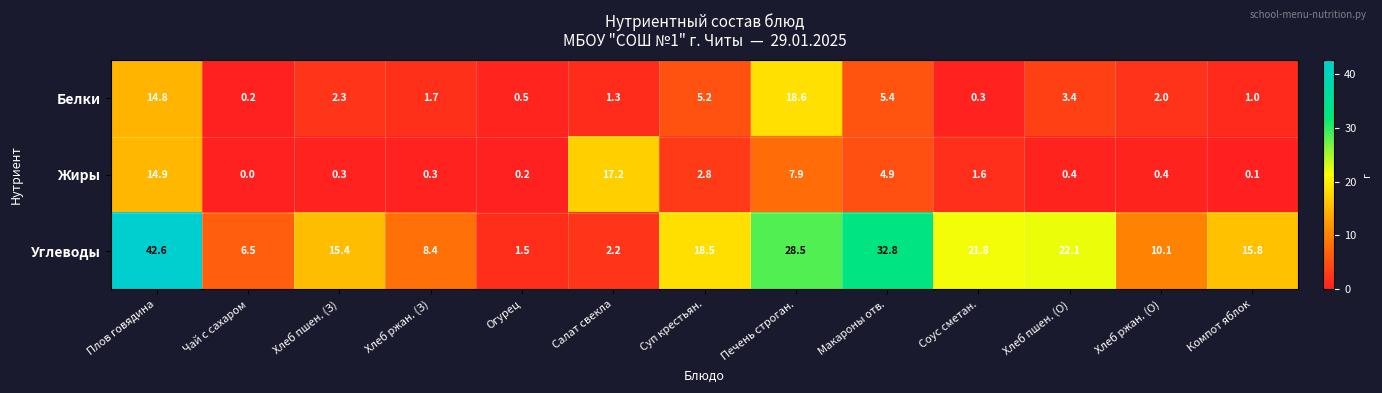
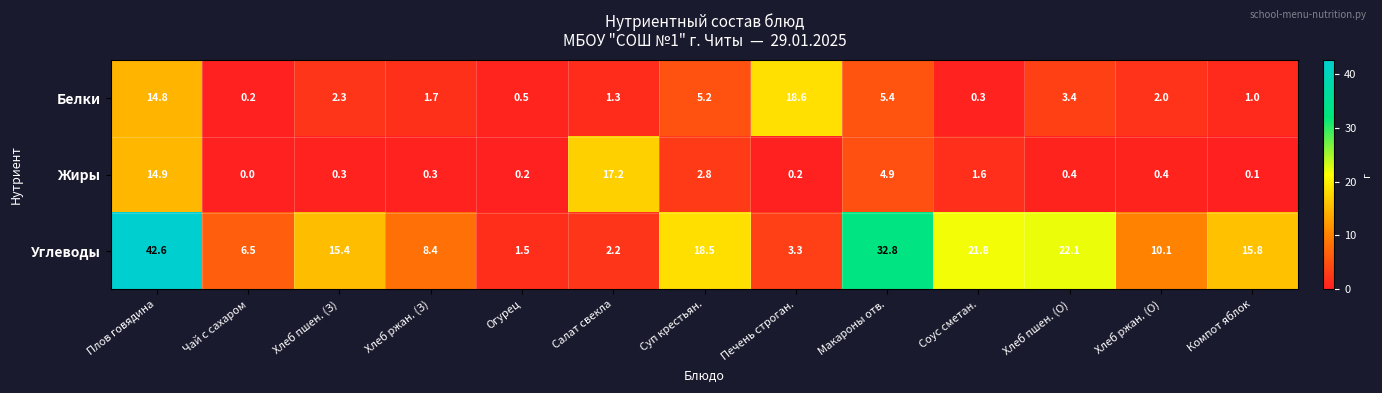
Жиры, Печень строган.: 7.9 -> 0.2
Углеводы, Печень строган.: 28.5 -> 3.3
